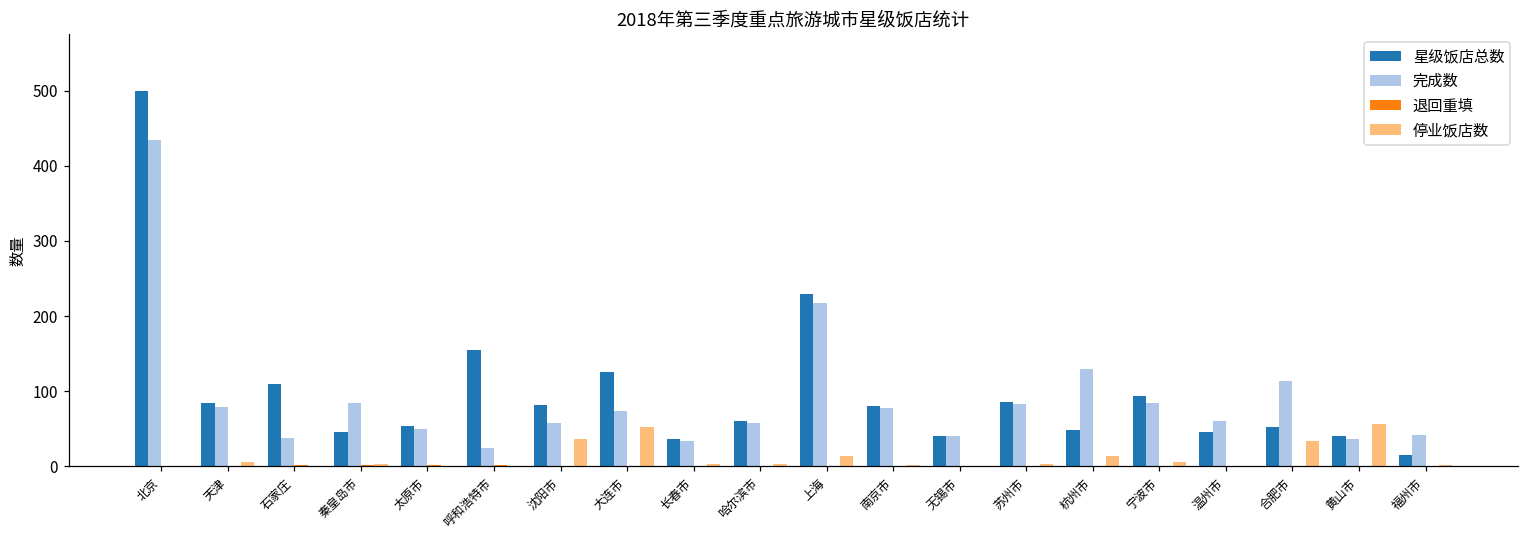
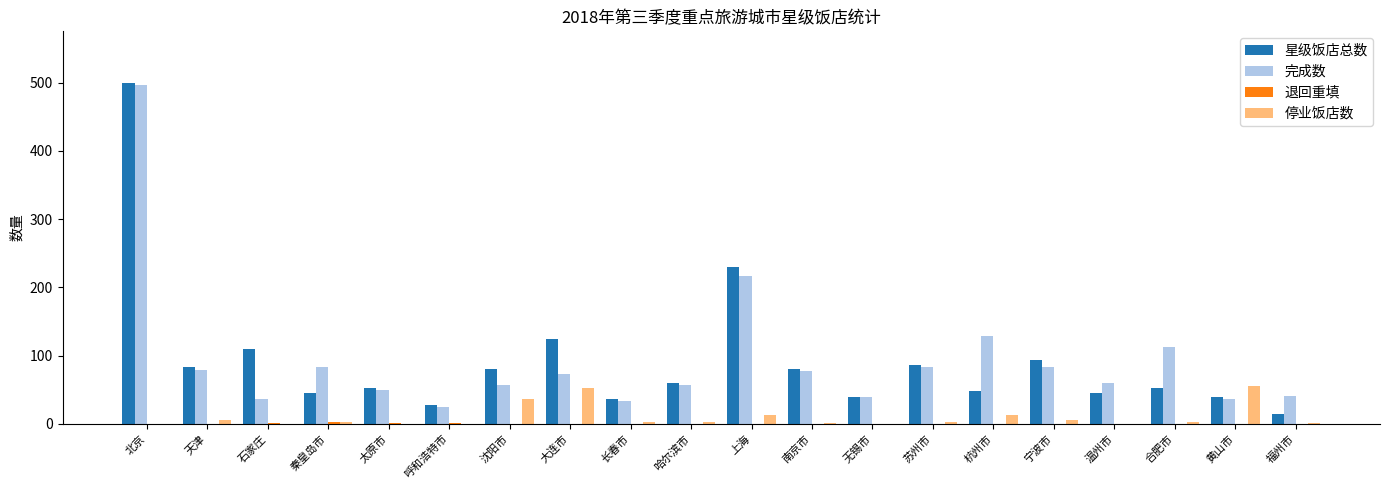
完成数, 北京: 440 -> 500
星级饭店总数, 呼和浩特市: 160 -> 30
停业饭店数, 合肥市: 30 -> 0
